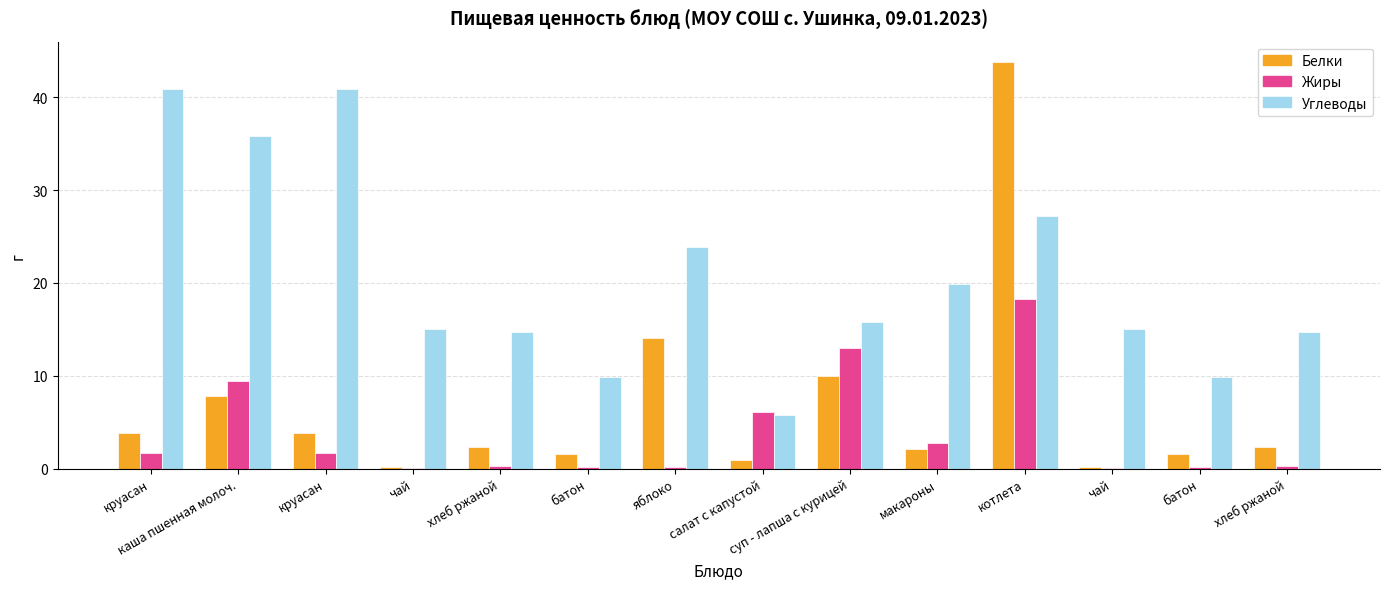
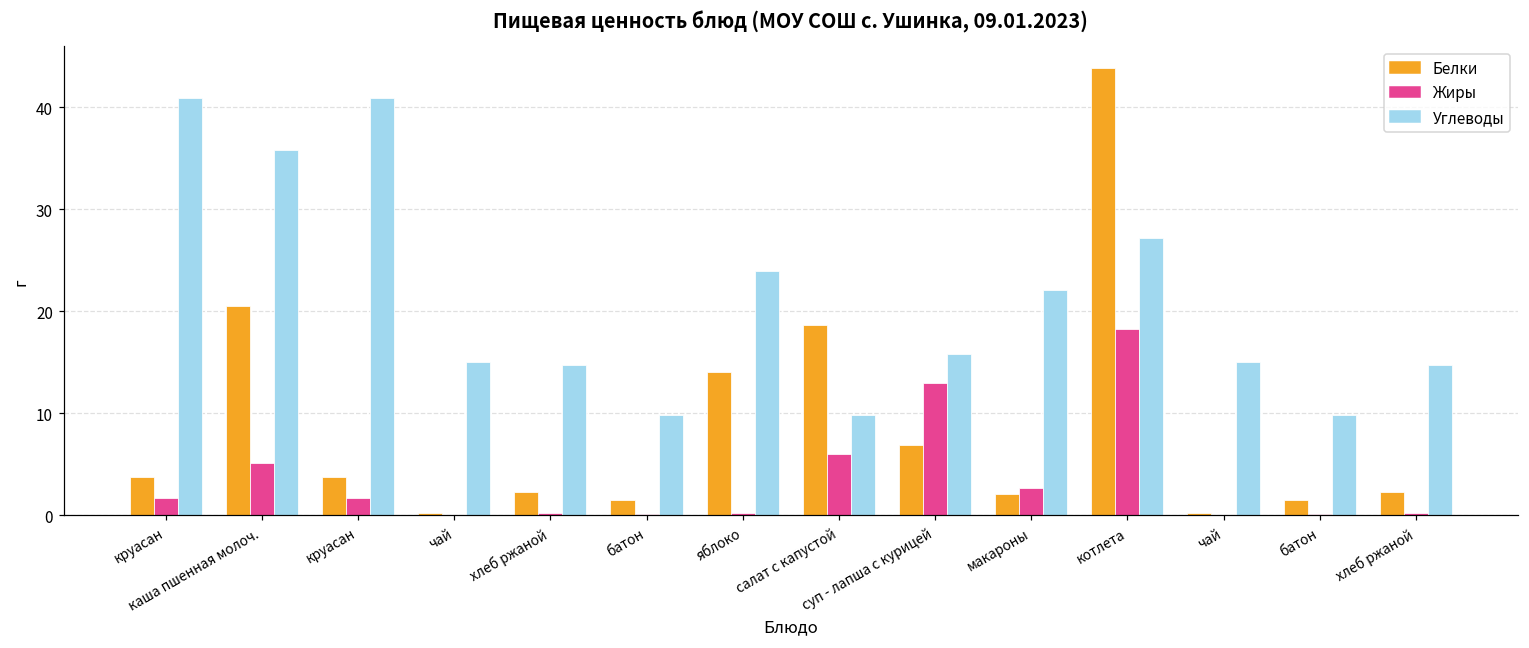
Белки, каша пшенная молоч.: 8 -> 21
Жиры, каша пшенная молоч.: 9 -> 5
Белки, салат с капустой: 1 -> 19
Углеводы, салат с капустой: 6 -> 10
Белки, суп - лапша с курицей: 10 -> 7
Углеводы, макароны: 20 -> 22
